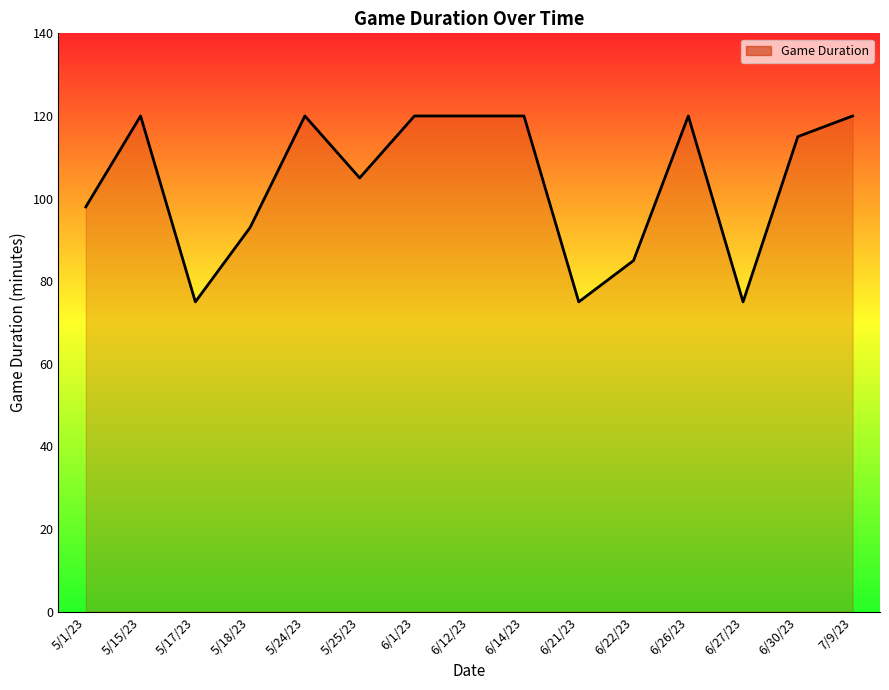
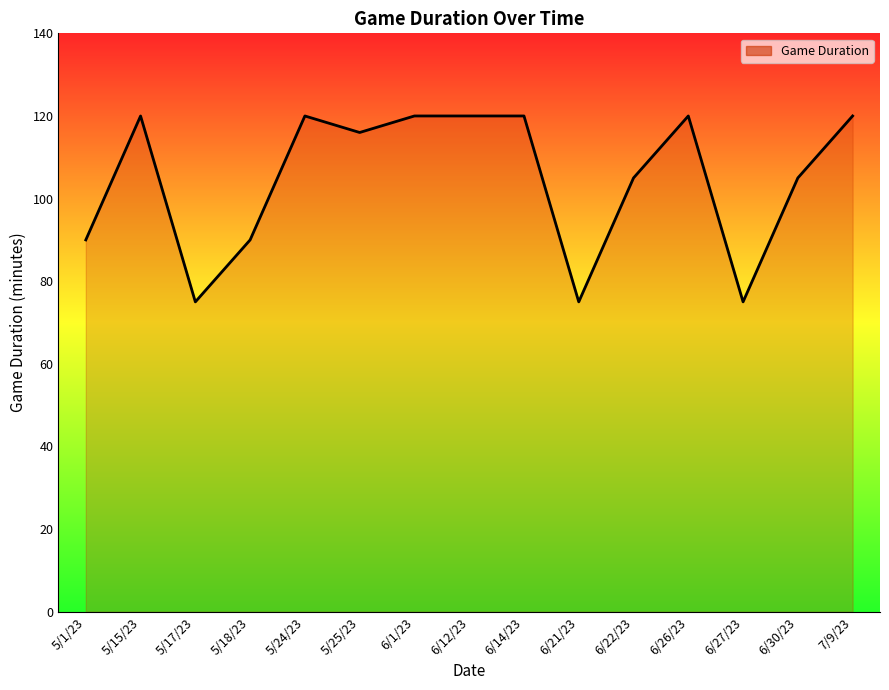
5/1/23: 98 -> 90
5/18/23: 93 -> 90
5/25/23: 105 -> 116
6/22/23: 85 -> 105
6/30/23: 115 -> 105
